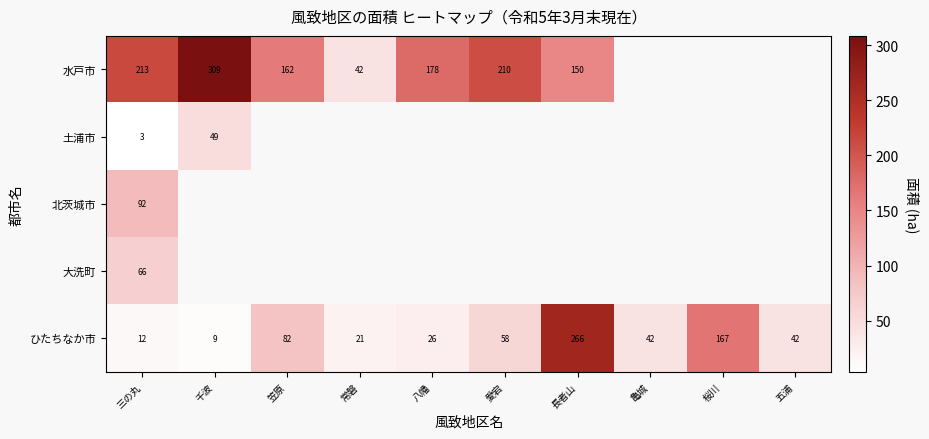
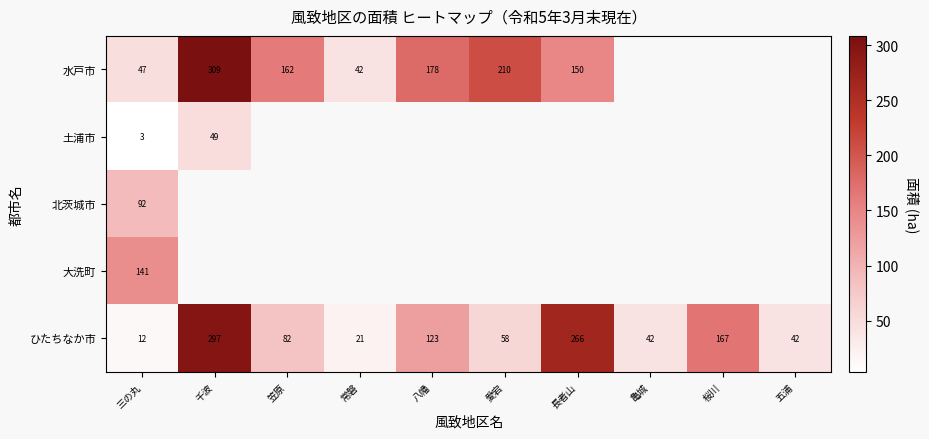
水戸市, 三の丸: 213 -> 47
大洗町, 三の丸: 66 -> 141
ひたちなか市, 千波: 9 -> 297
ひたちなか市, 八幡: 26 -> 123
